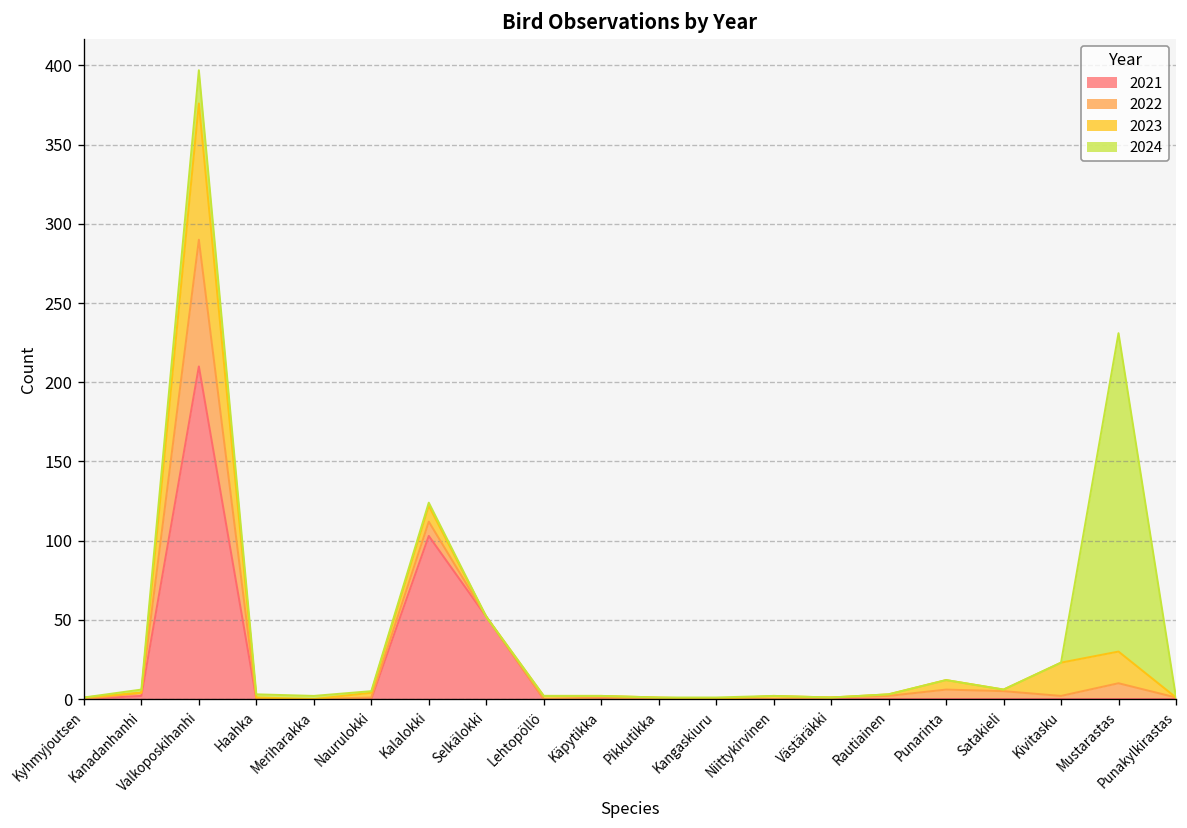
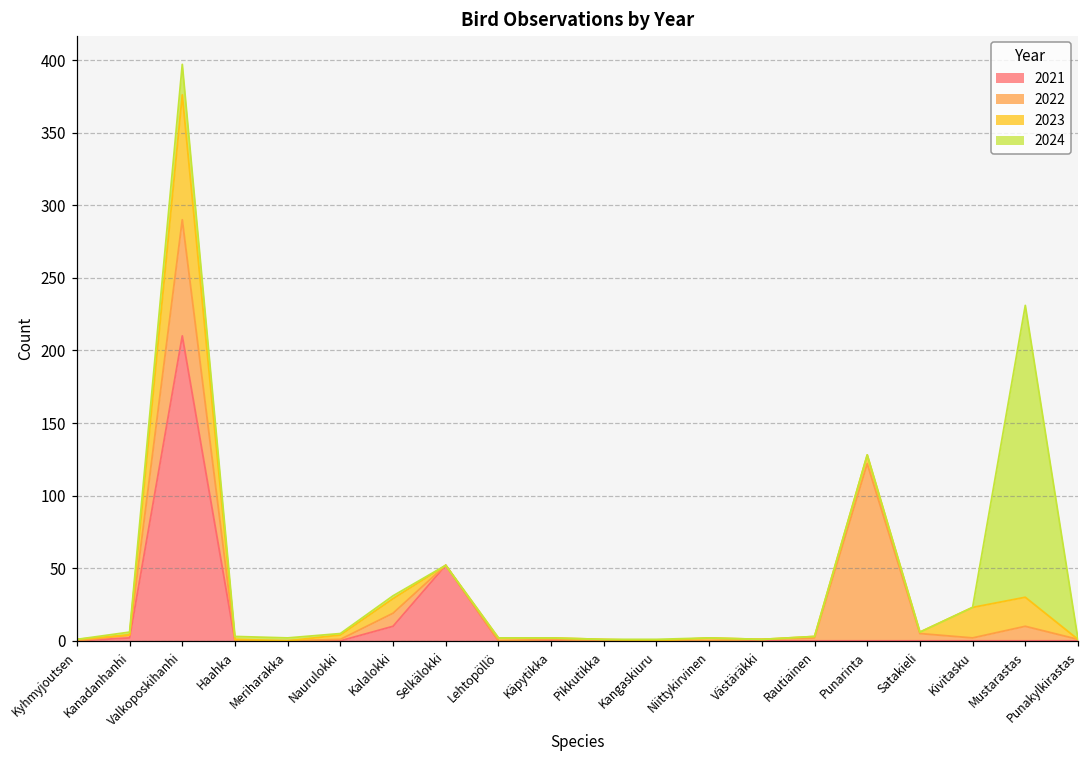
2021, Kalalokki: 103 -> 10
2022, Punarinta: 6 -> 122
